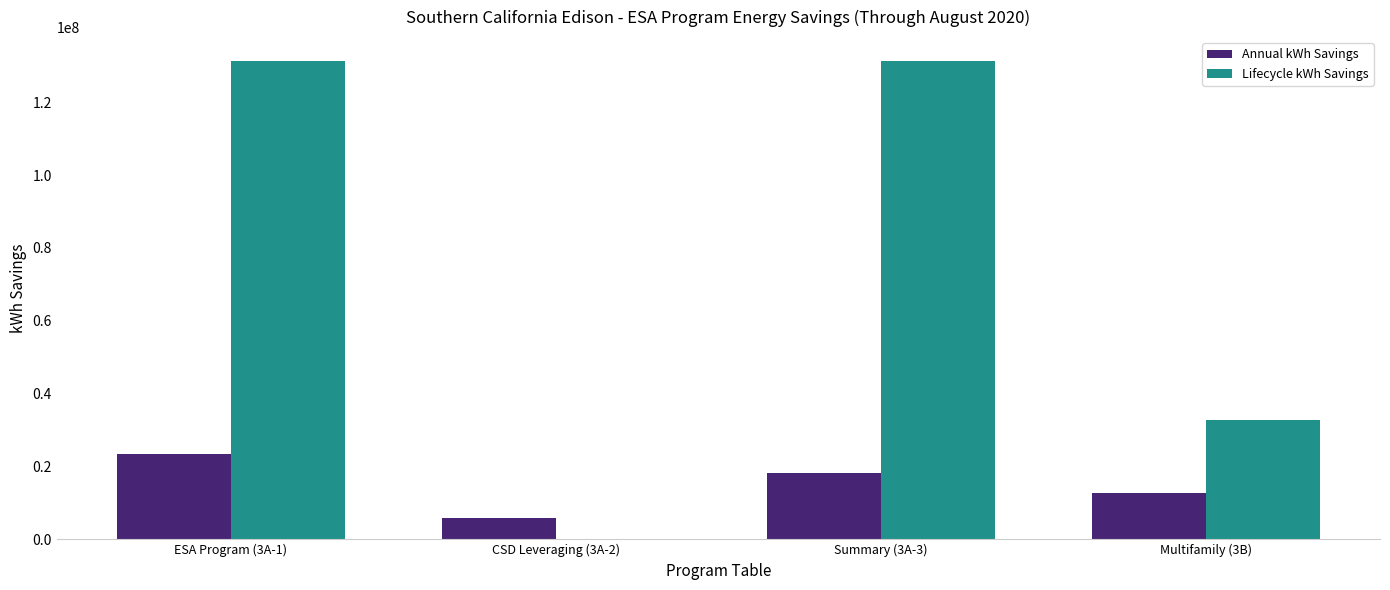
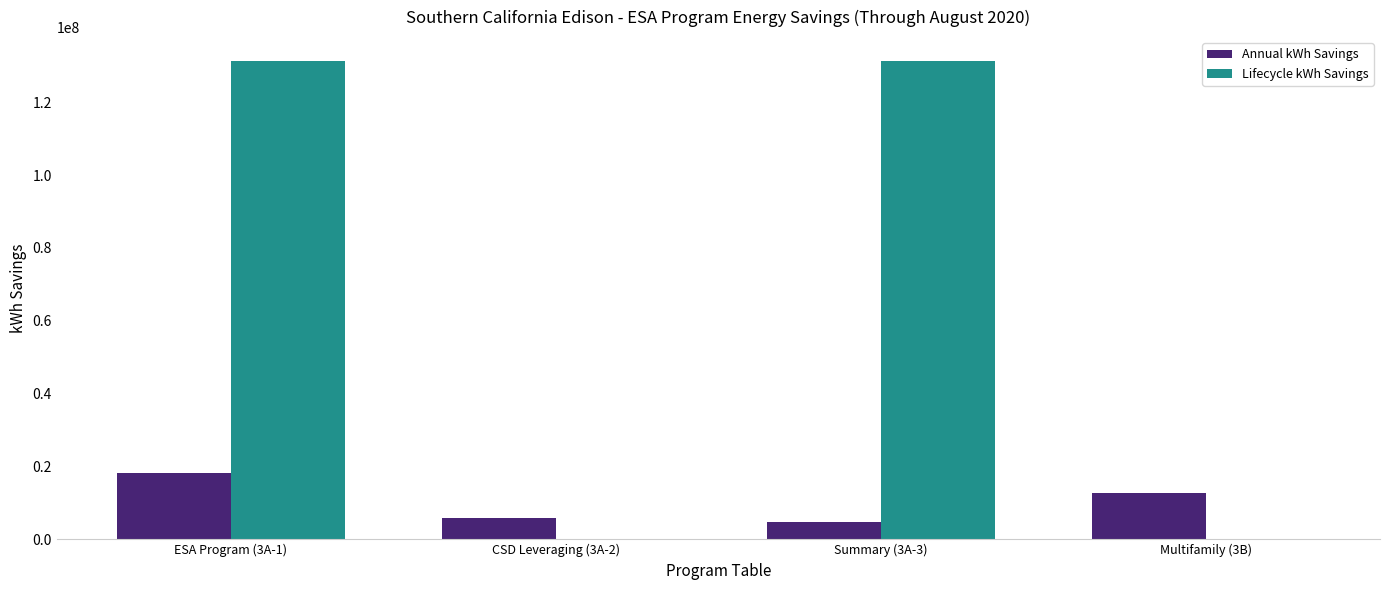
Annual kWh Savings, ESA Program (3A-1): 24000000 -> 18000000
Annual kWh Savings, Summary (3A-3): 18000000 -> 5000000
Lifecycle kWh Savings, Multifamily (3B): 33000000 -> 0
